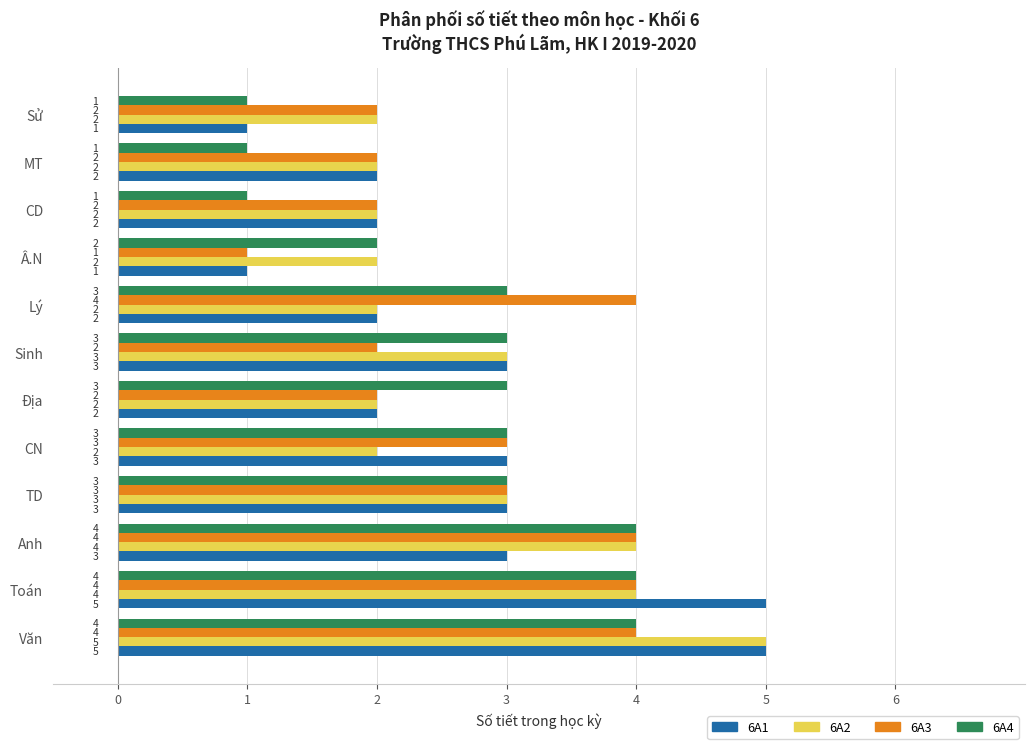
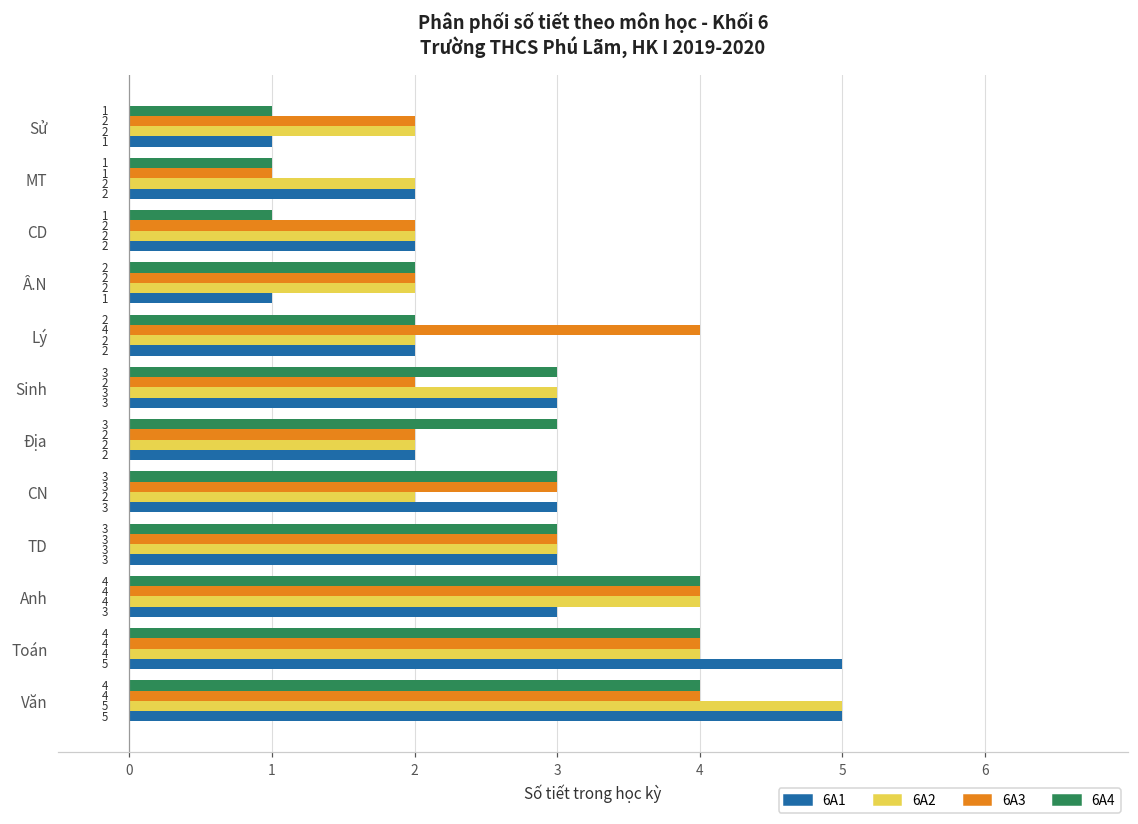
6A3, MT: 2 -> 1
6A3, Â.N: 1 -> 2
6A4, Lý: 3 -> 2
